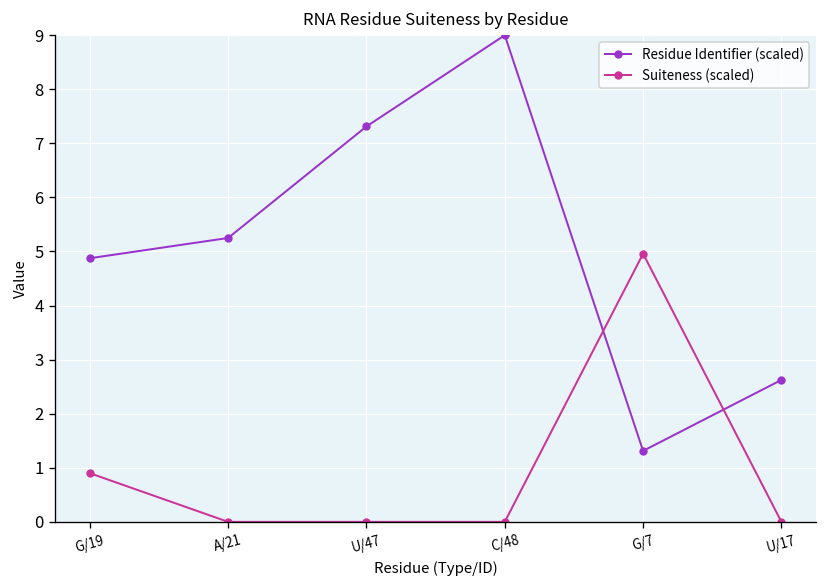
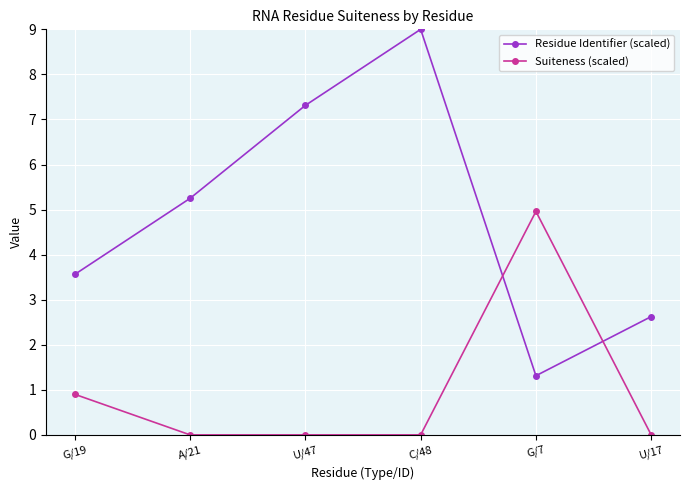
Residue Identifier (scaled), G/19: 4.9 -> 3.6
